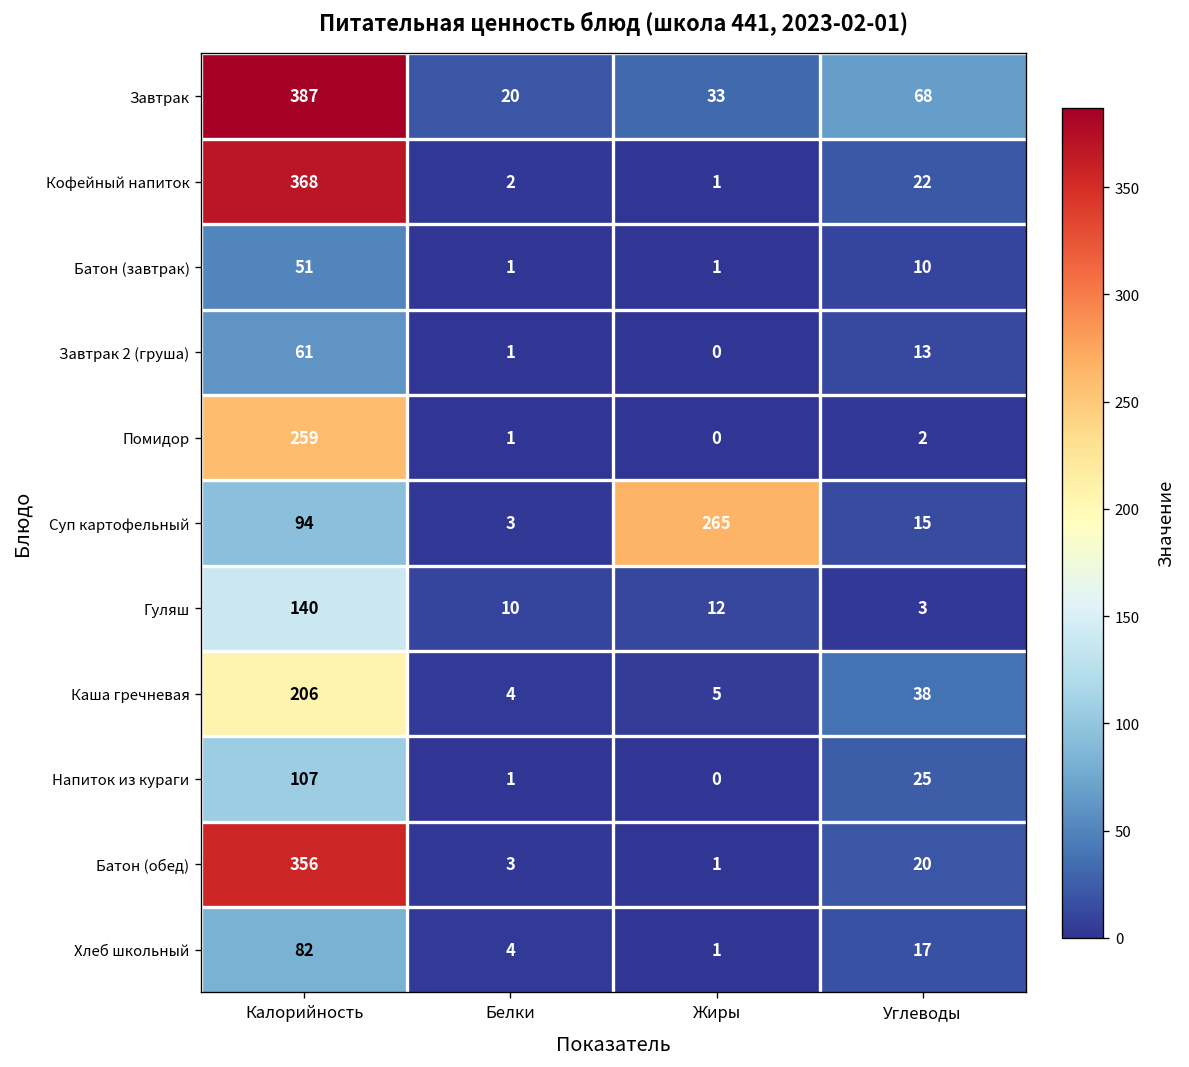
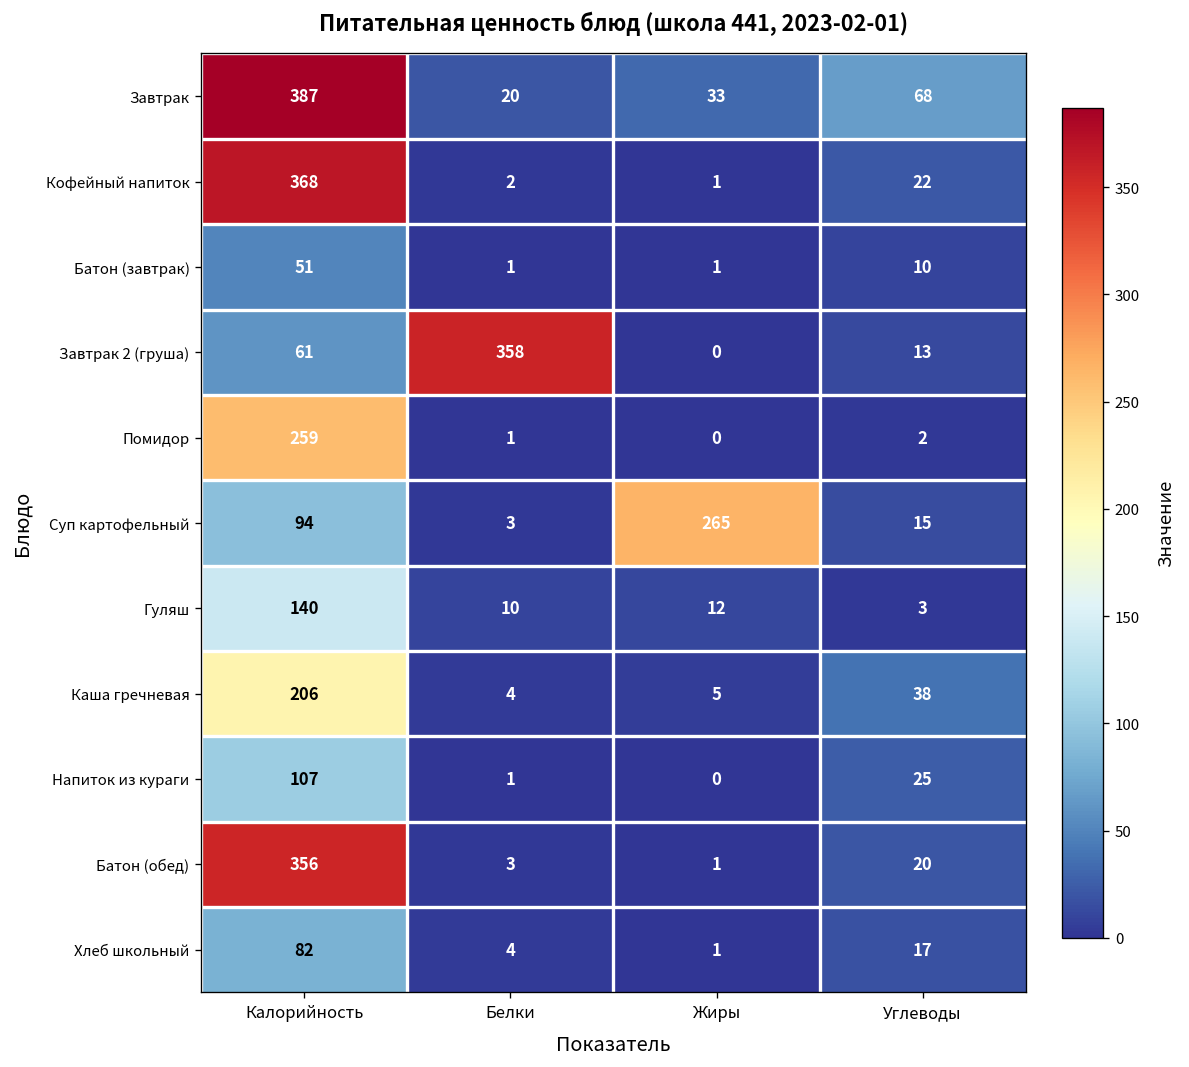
Завтрак 2 (груша), Белки: 1 -> 358
